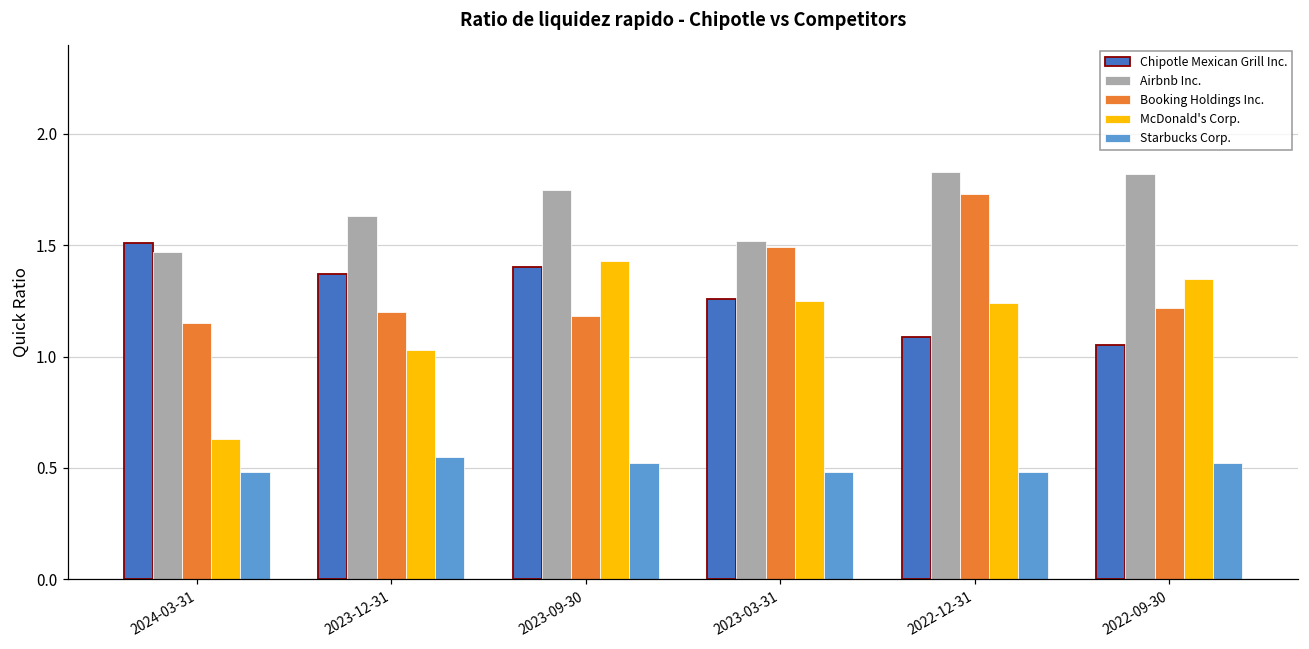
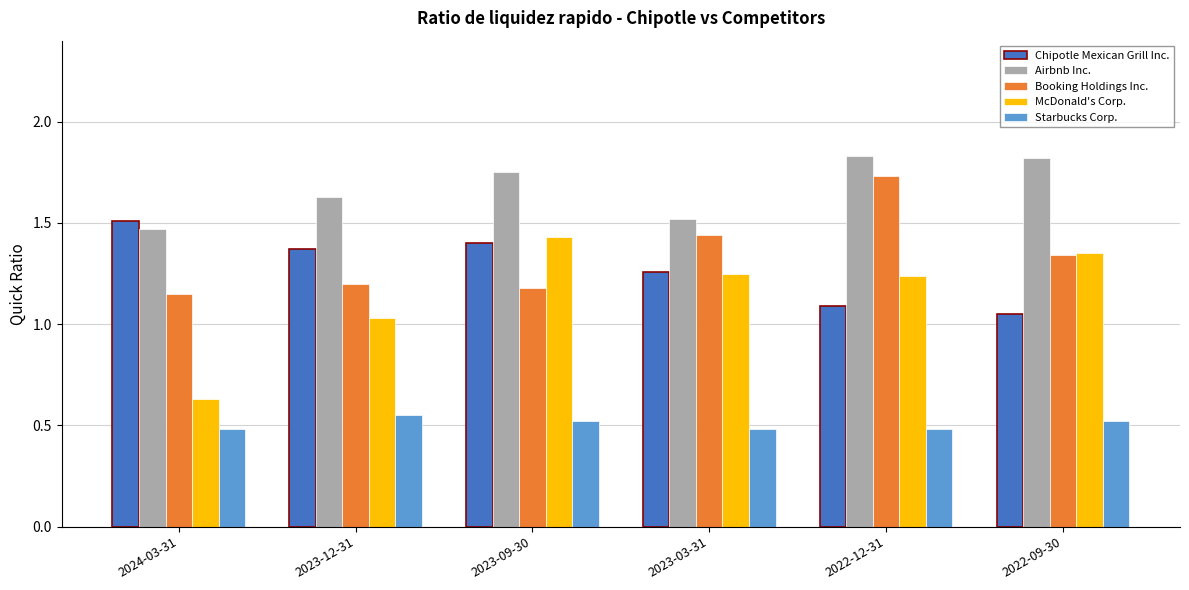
Booking Holdings Inc., 2023-03-31: 1.49 -> 1.44
Booking Holdings Inc., 2022-09-30: 1.22 -> 1.34
